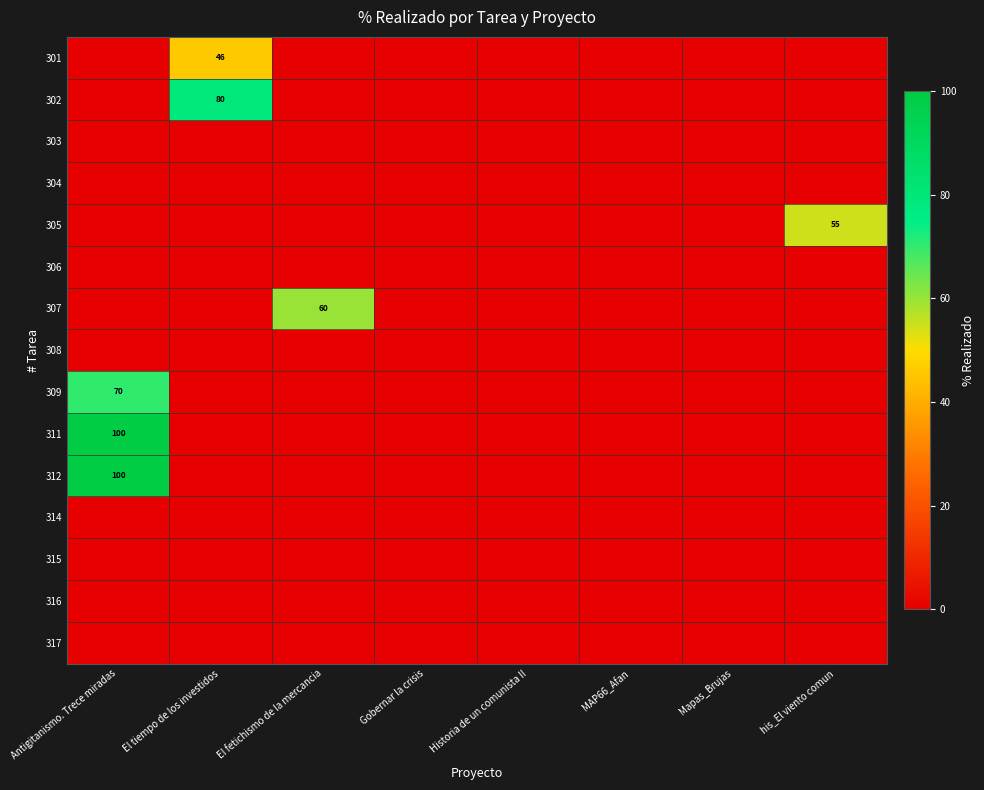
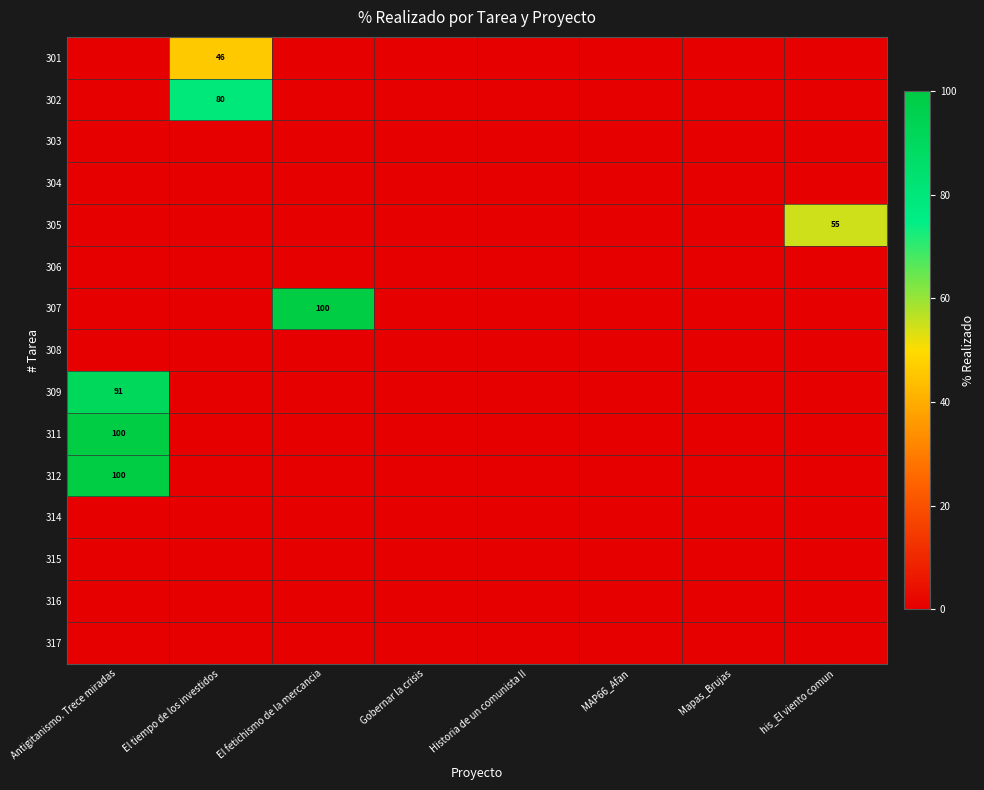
307, El fetichismo de la mercancia: 60 -> 100
309, Antigitanismo. Trece miradas: 70 -> 91
